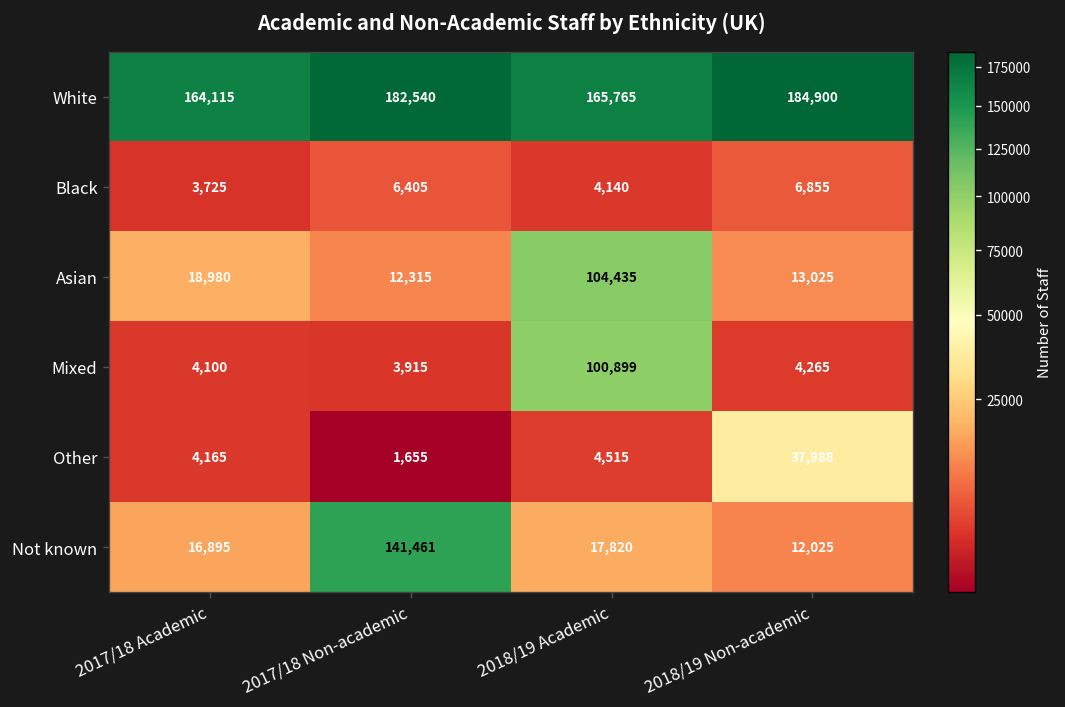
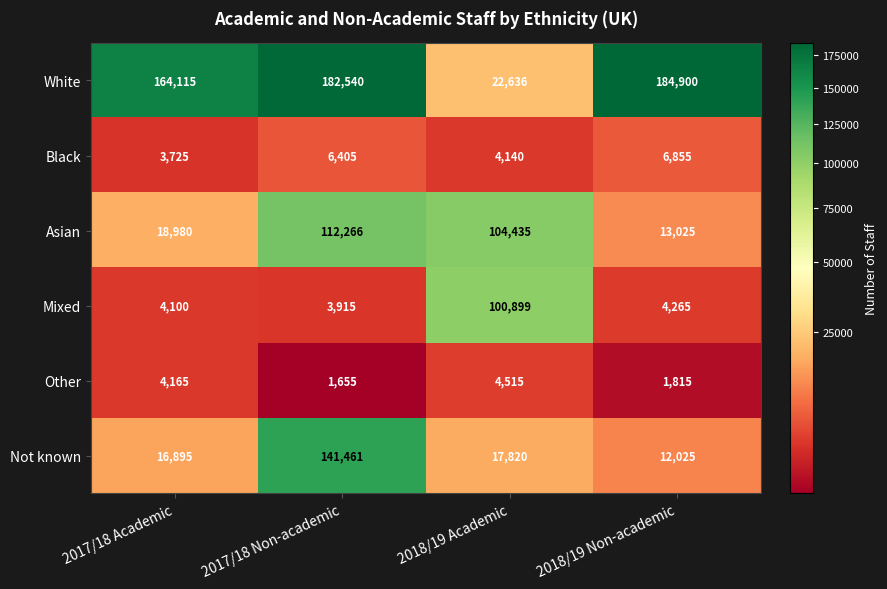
White, 2018/19 Academic: 165,765 -> 22,636
Asian, 2017/18 Non-academic: 12,315 -> 112,266
Other, 2018/19 Non-academic: 37,988 -> 1,815
